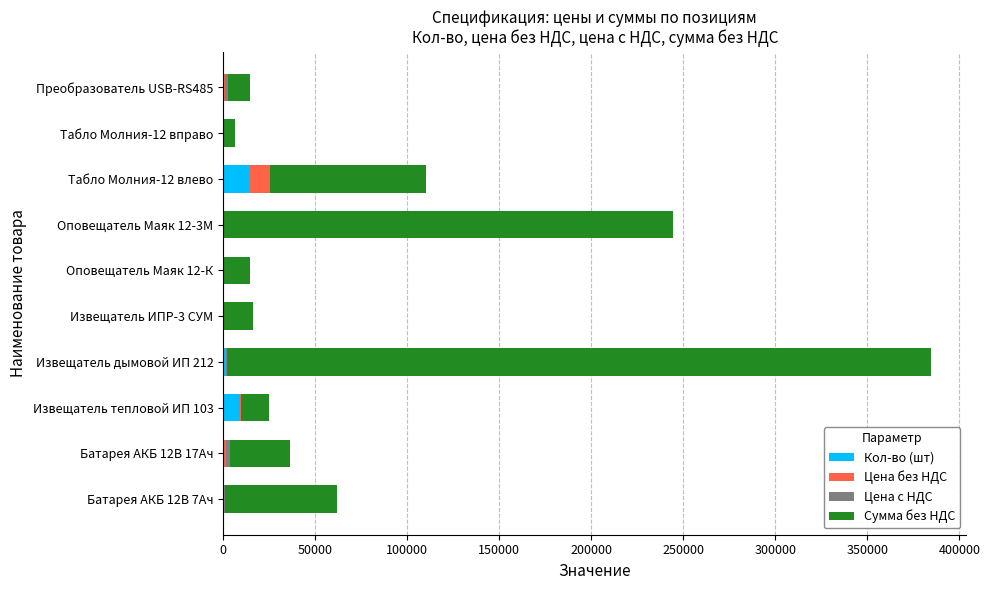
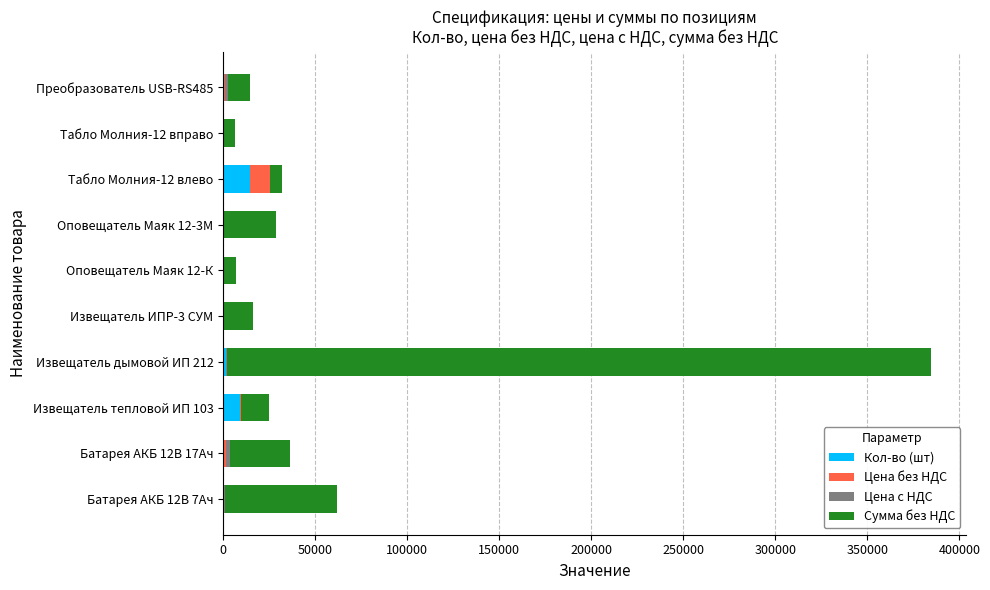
Сумма без НДС, Табло Молния-12 влево: 85000 -> 6000
Сумма без НДС, Оповещатель Маяк 12-3М: 244000 -> 28000
Сумма без НДС, Оповещатель Маяк 12-К: 14000 -> 6000
